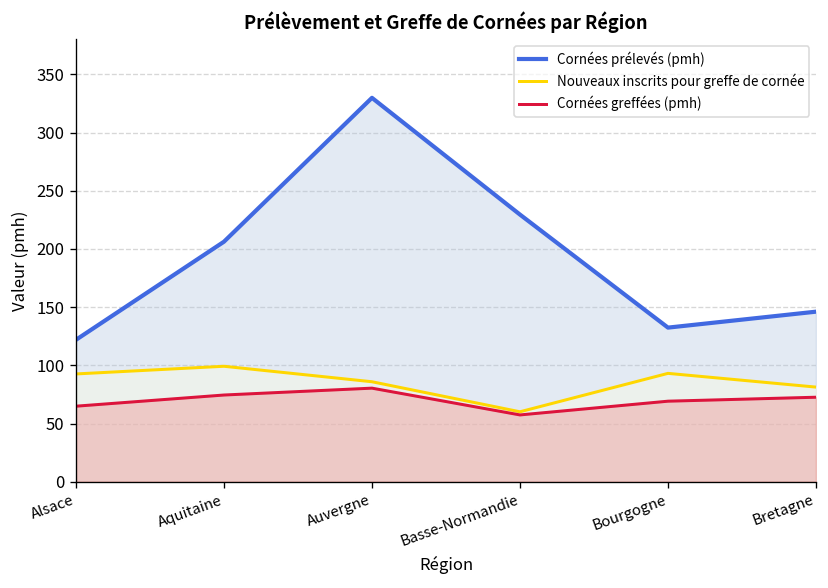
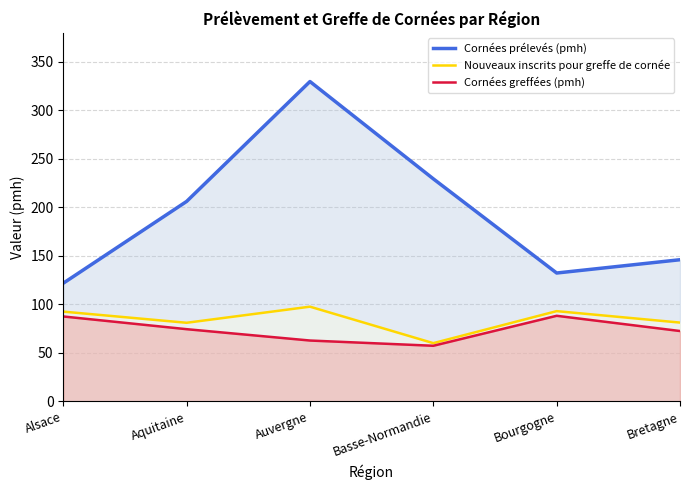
Cornées greffées (pmh), Alsace: 60 -> 90
Nouveaux inscrits pour greffe de cornée, Aquitaine: 100 -> 80
Nouveaux inscrits pour greffe de cornée, Auvergne: 90 -> 100
Cornées greffées (pmh), Auvergne: 80 -> 60
Cornées greffées (pmh), Bourgogne: 70 -> 90
